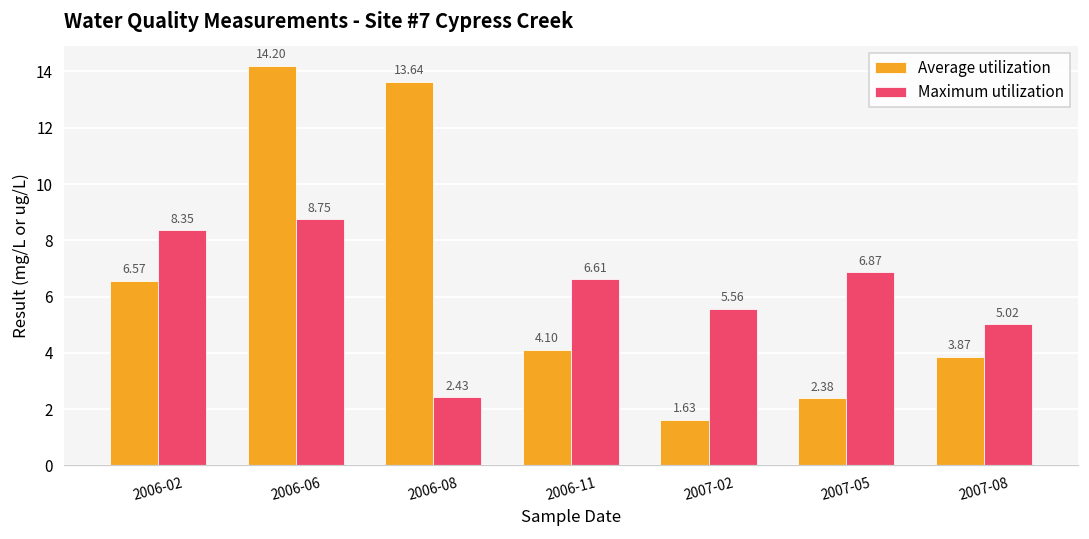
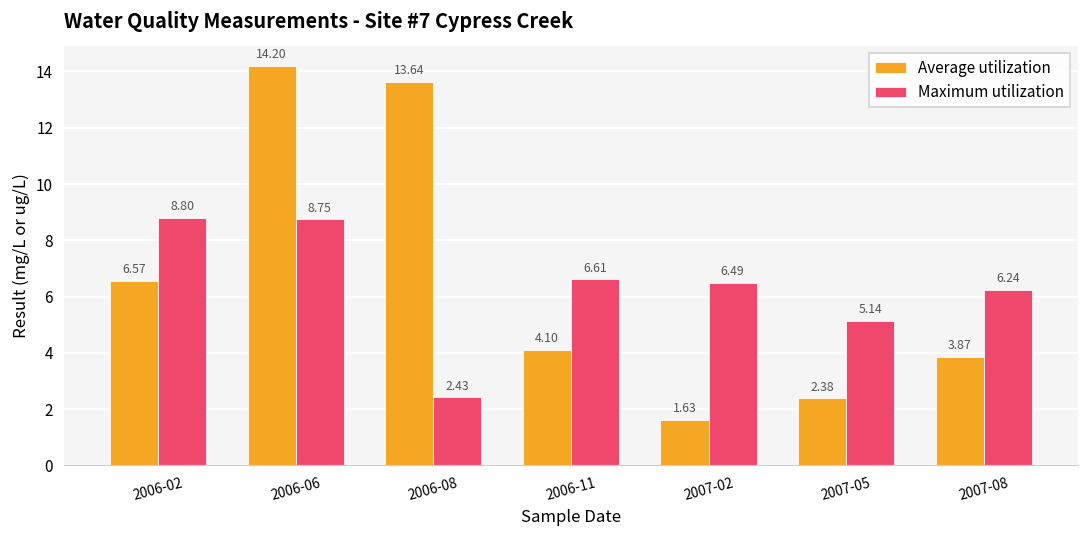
Maximum utilization, 2006-02: 8.35 -> 8.80
Maximum utilization, 2007-02: 5.56 -> 6.49
Maximum utilization, 2007-05: 6.87 -> 5.14
Maximum utilization, 2007-08: 5.02 -> 6.24
